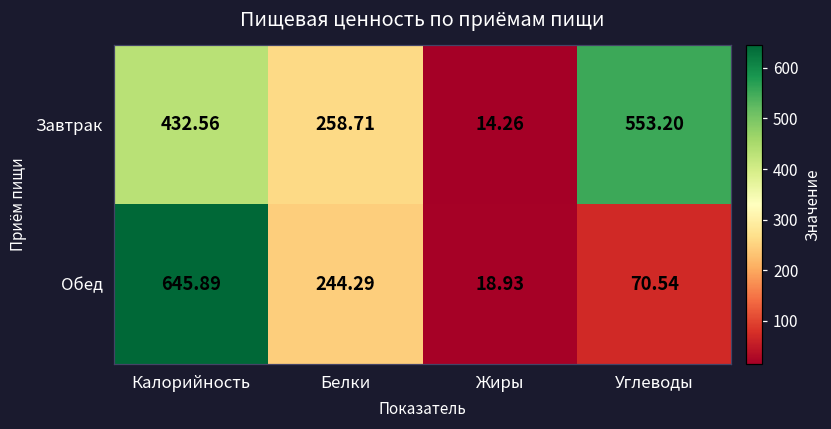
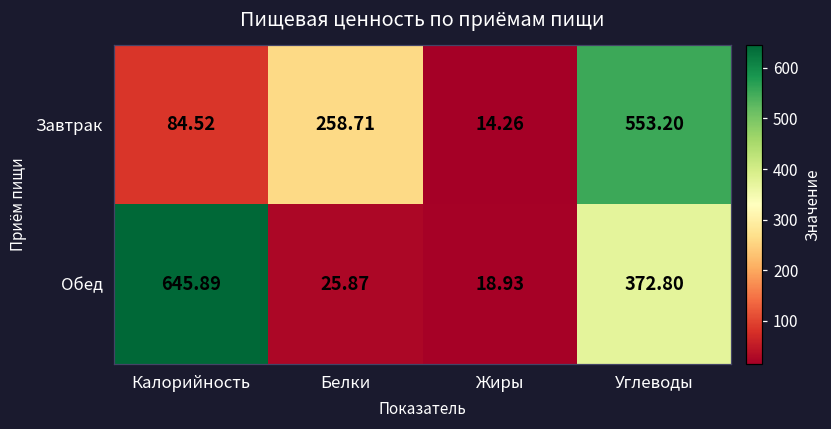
Завтрак, Калорийность: 432.56 -> 84.52
Обед, Белки: 244.29 -> 25.87
Обед, Углеводы: 70.54 -> 372.80
